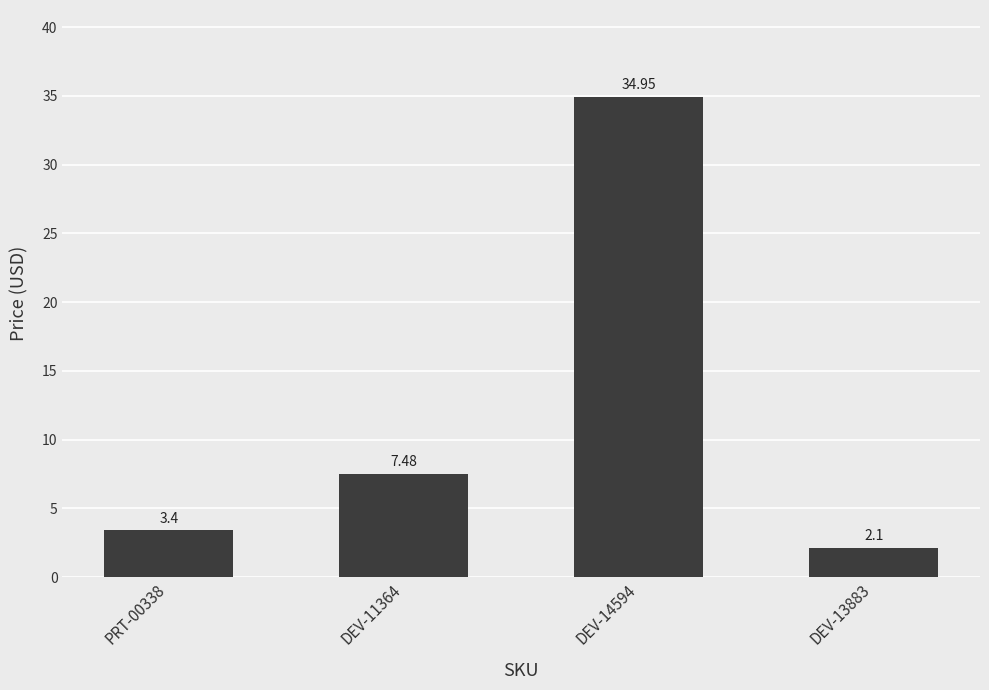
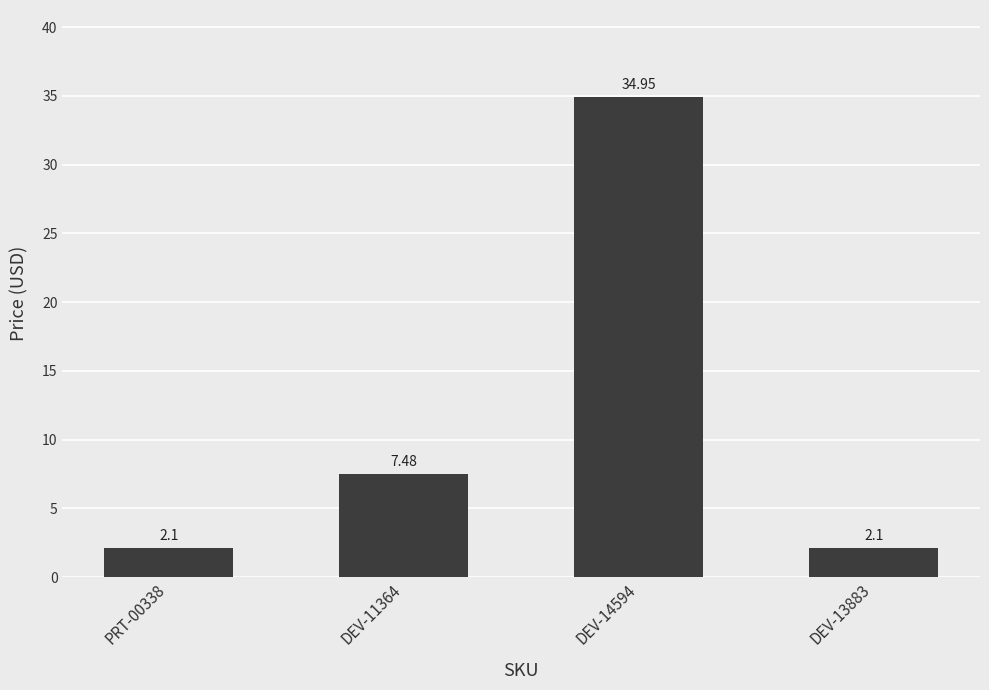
PRT-00338: 3.4 -> 2.1
